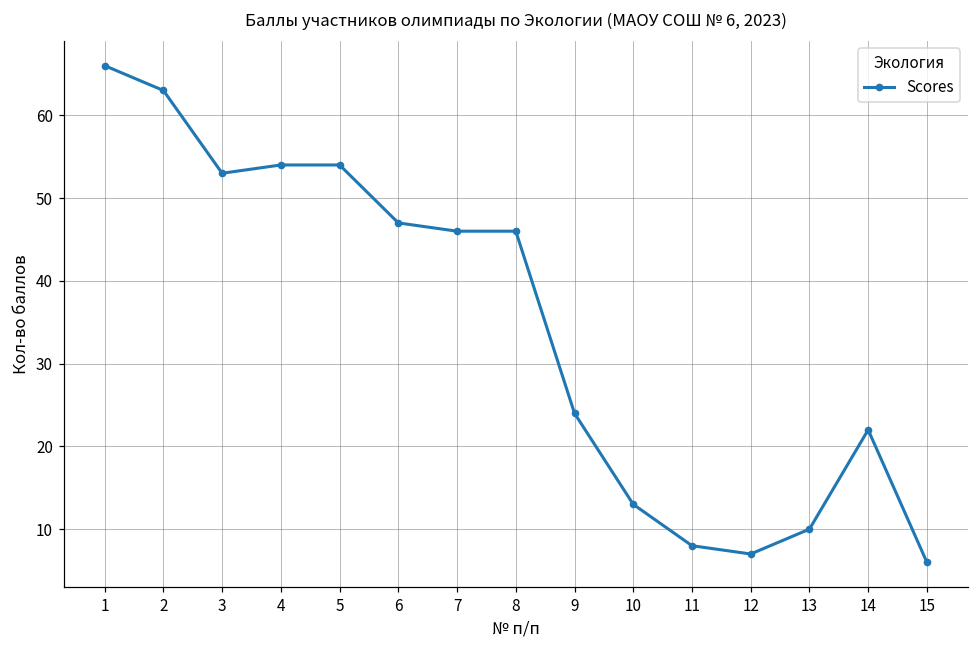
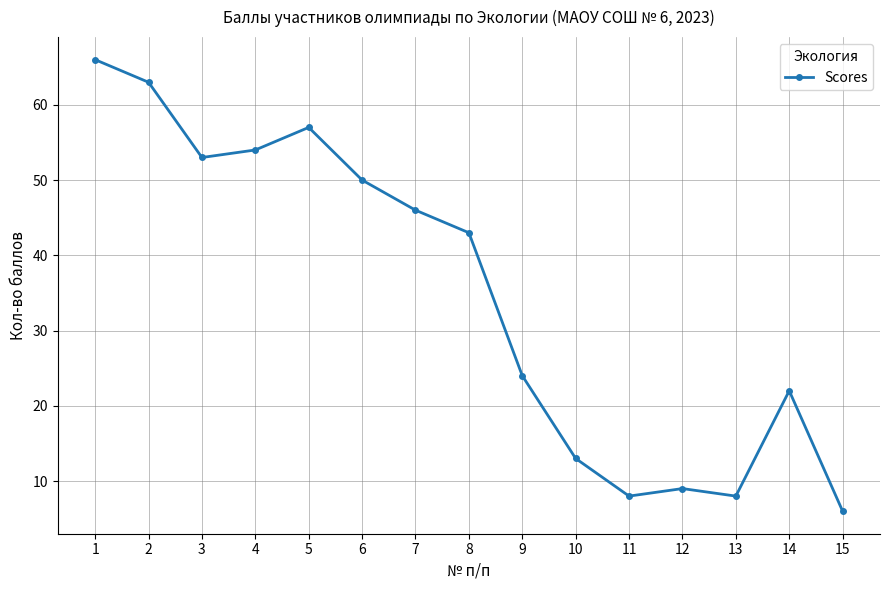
5: 54 -> 57
6: 47 -> 50
8: 46 -> 43
12: 7 -> 9
13: 10 -> 8
